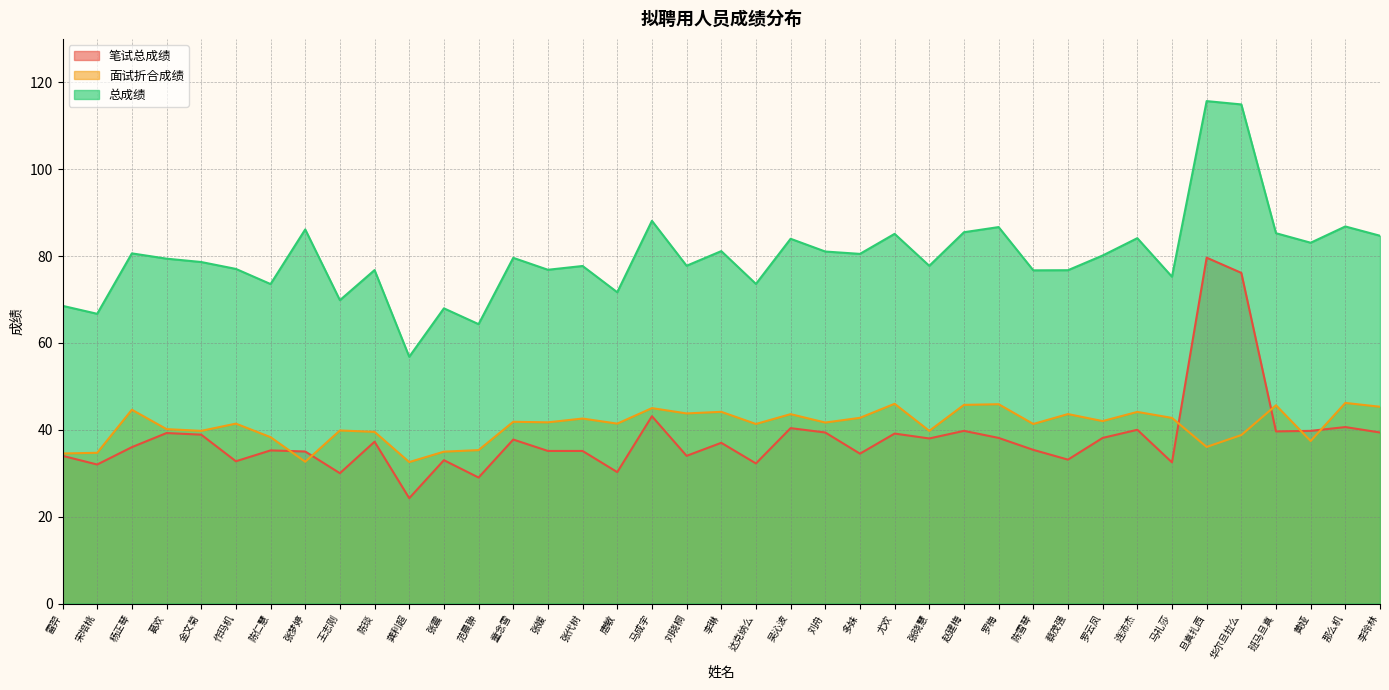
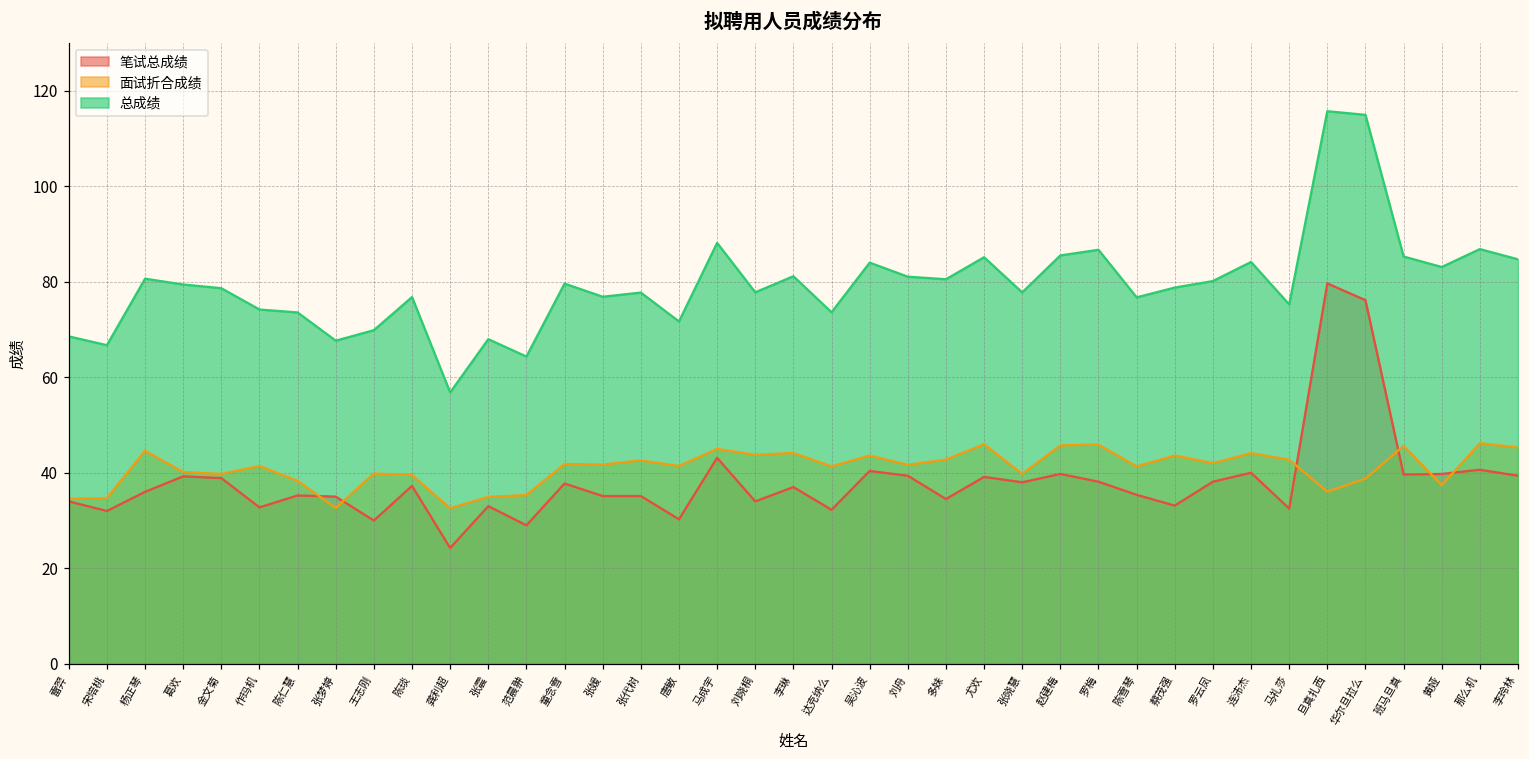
总成绩, 作玛机: 77 -> 74
总成绩, 张梦婷: 86 -> 68
总成绩, 蔡茂强: 77 -> 79
